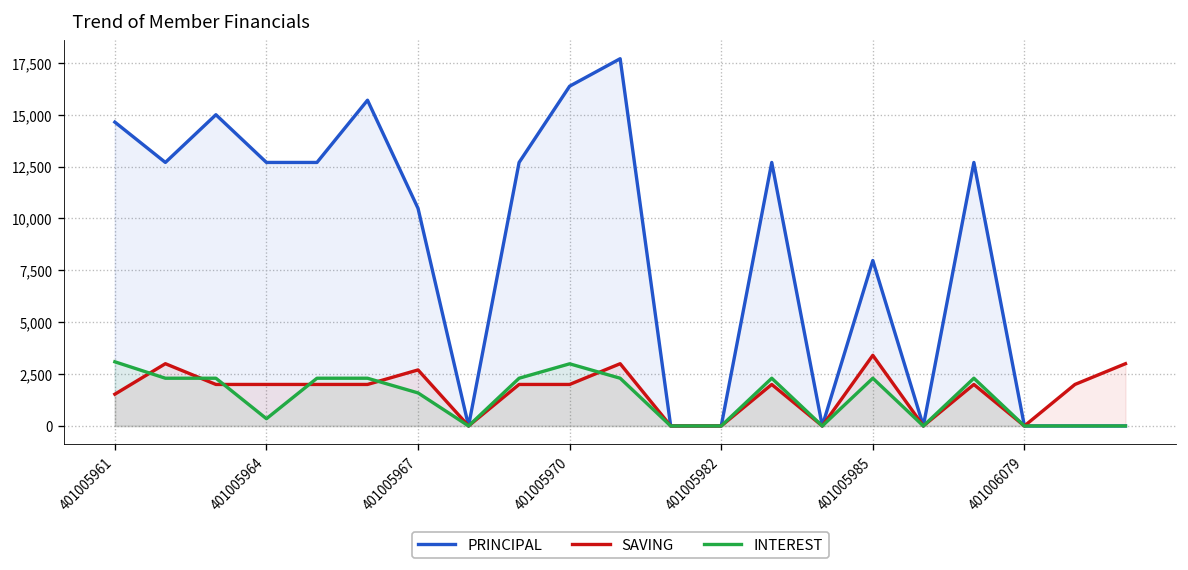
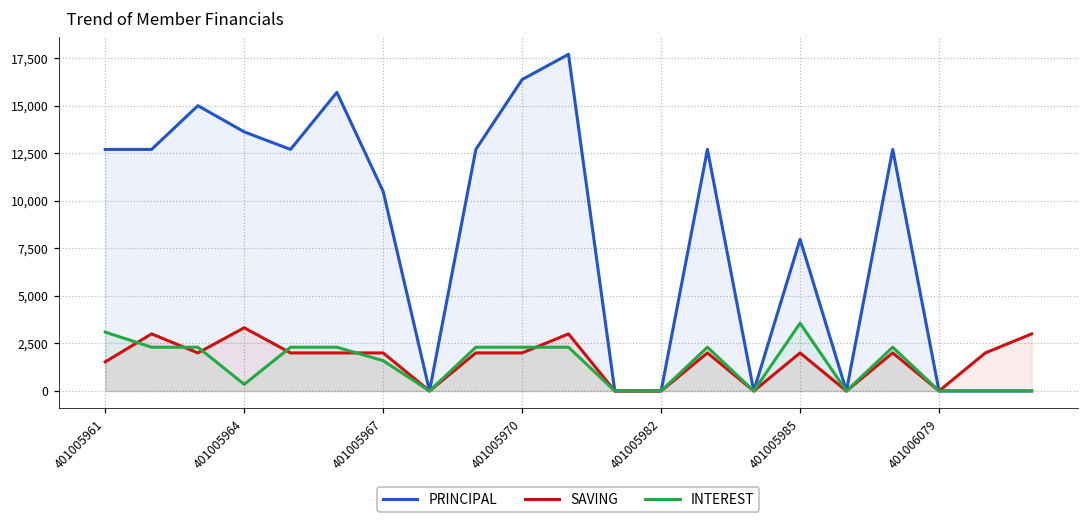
PRINCIPAL, 401005961: 14,600 -> 12,700
PRINCIPAL, 401005964: 12,700 -> 13,600
SAVING, 401005964: 2,000 -> 3,300
SAVING, 401005967: 2,700 -> 2,000
INTEREST, 401005970: 3,000 -> 2,300
SAVING, 401005985: 3,400 -> 2,000
INTEREST, 401005985: 2,300 -> 3,600
